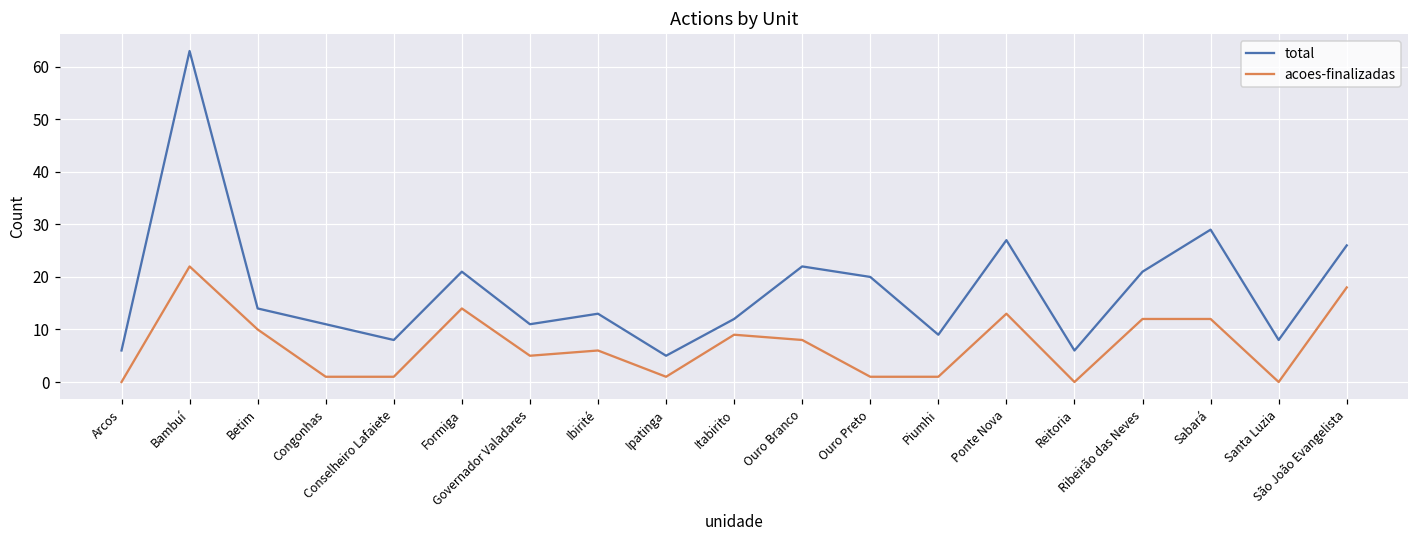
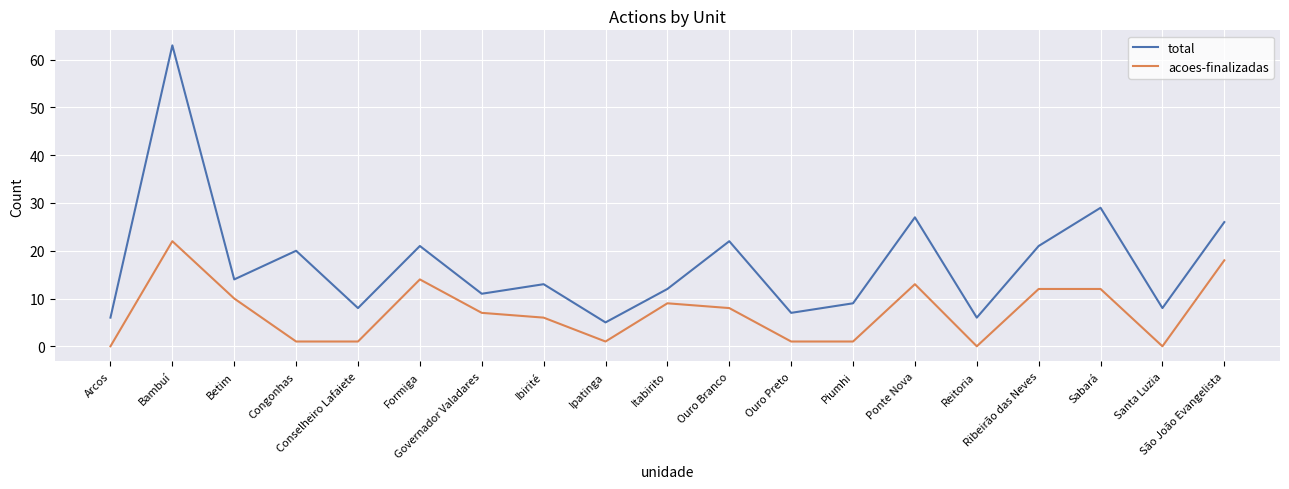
total, Congonhas: 11 -> 20
acoes-finalizadas, Governador Valadares: 5 -> 7
total, Ouro Preto: 20 -> 7
